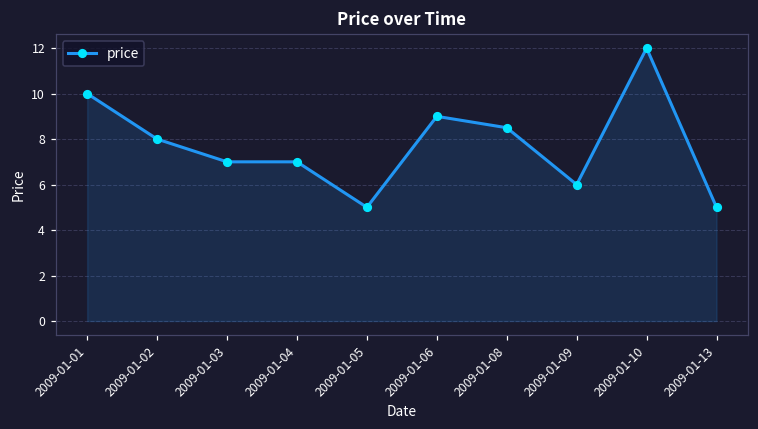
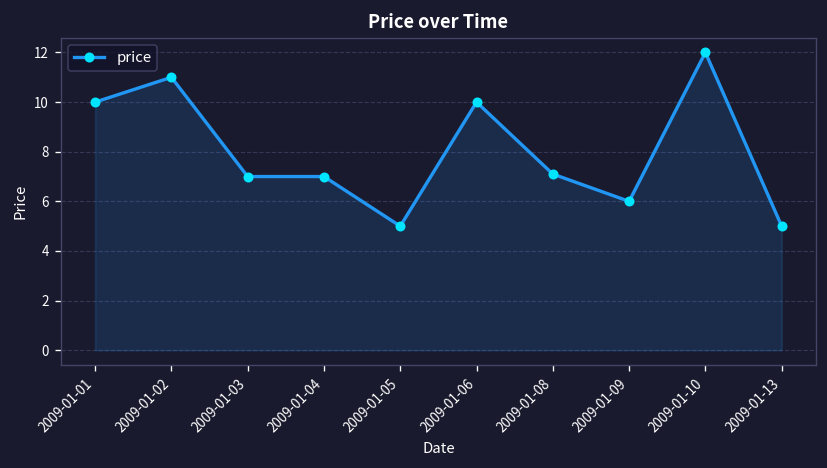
2009-01-02: 8 -> 11
2009-01-06: 9 -> 10
2009-01-08: 8.5 -> 7.1
